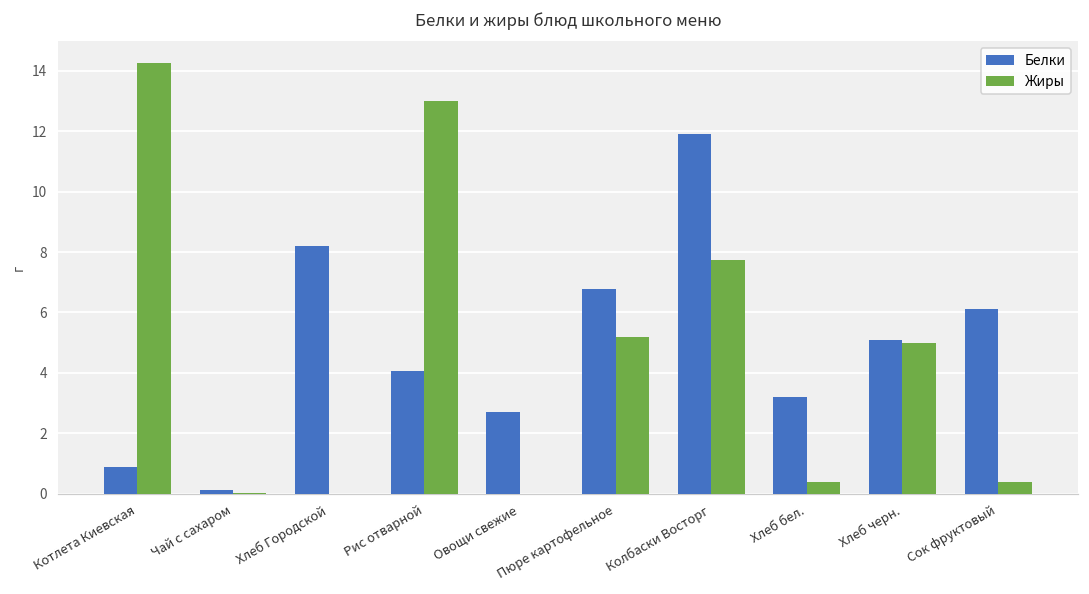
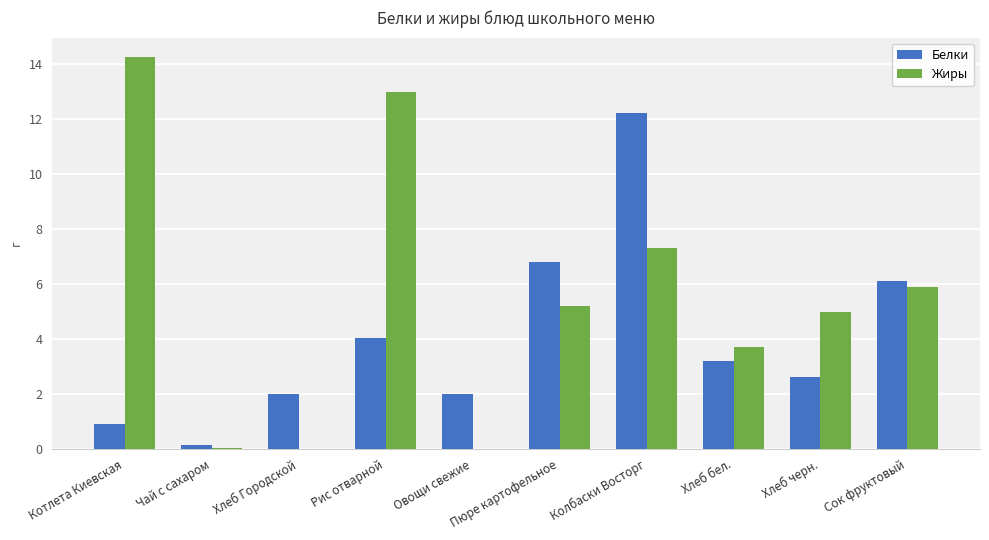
Белки, Хлеб Городской: 8.2 -> 2.0
Белки, Овощи свежие: 2.7 -> 2.0
Белки, Колбаски Восторг: 11.9 -> 12.2
Жиры, Колбаски Восторг: 7.7 -> 7.3
Жиры, Хлеб бел.: 0.4 -> 3.7
Белки, Хлеб черн.: 5.1 -> 2.6
Жиры, Сок фруктовый: 0.4 -> 5.9
